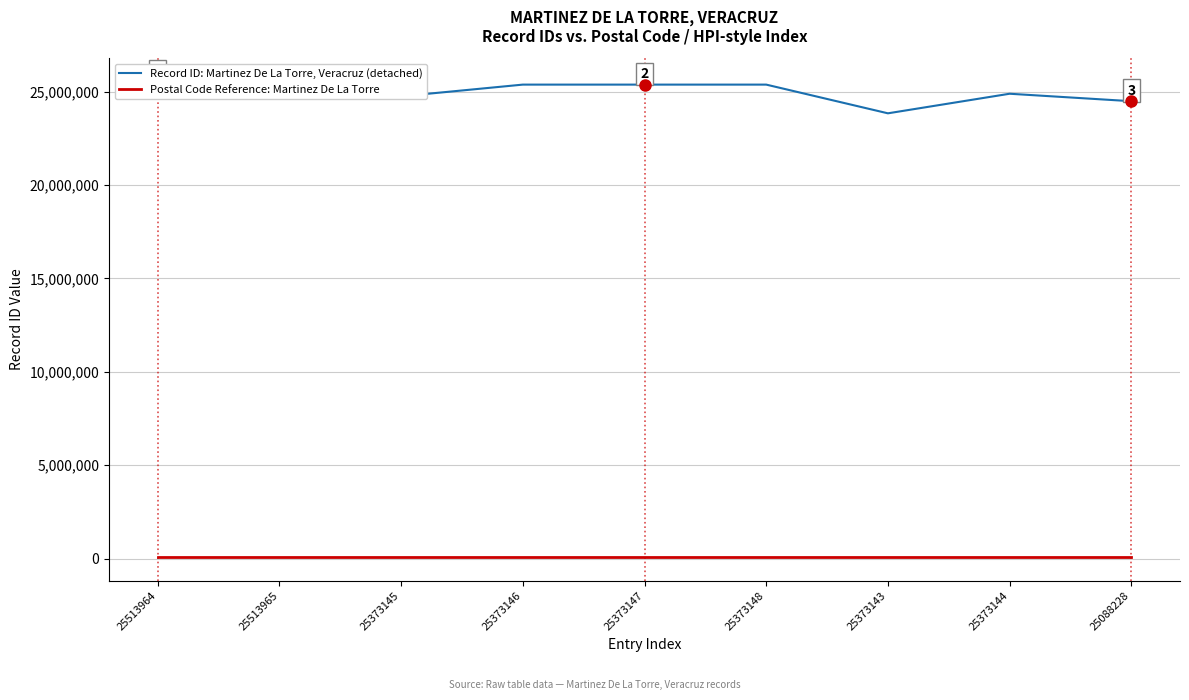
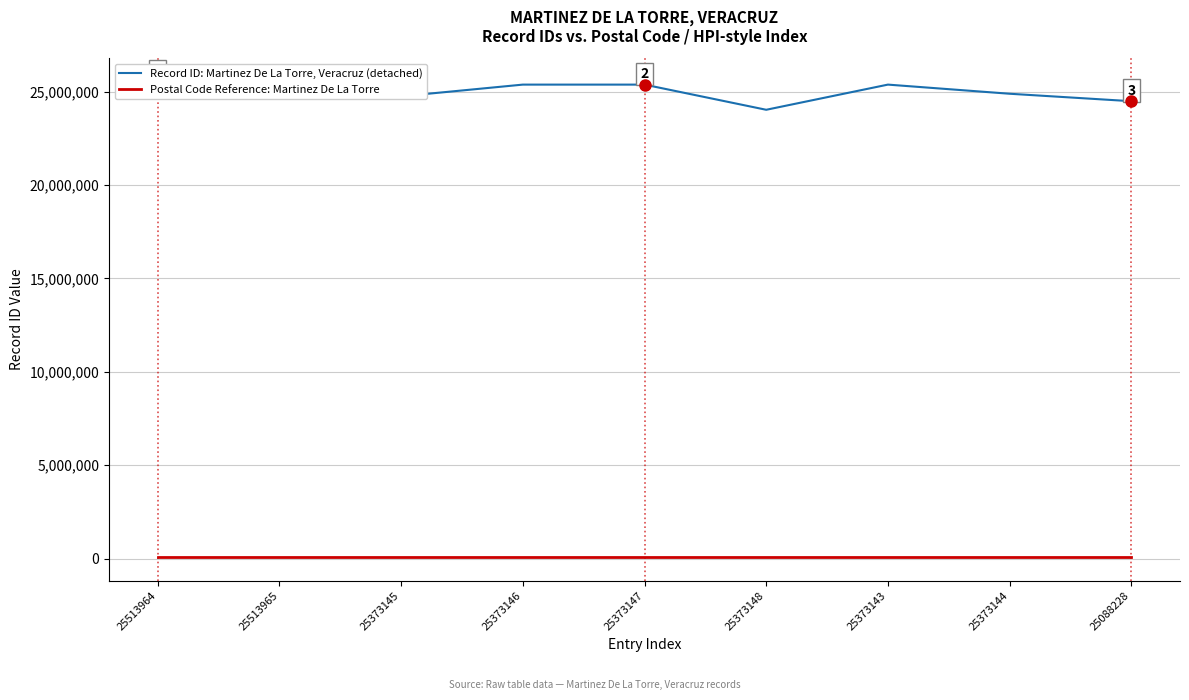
Record ID: Martinez De La Torre, Veracruz (detached), 25373148: 25,400,000 -> 24,000,000
Record ID: Martinez De La Torre, Veracruz (detached), 25373143: 23,800,000 -> 25,400,000
